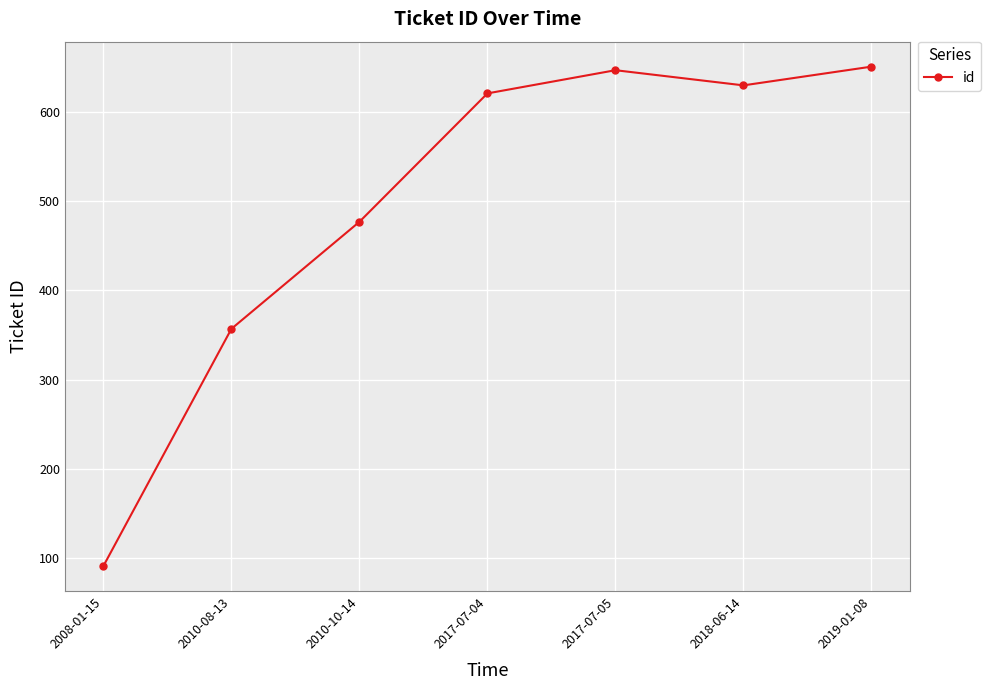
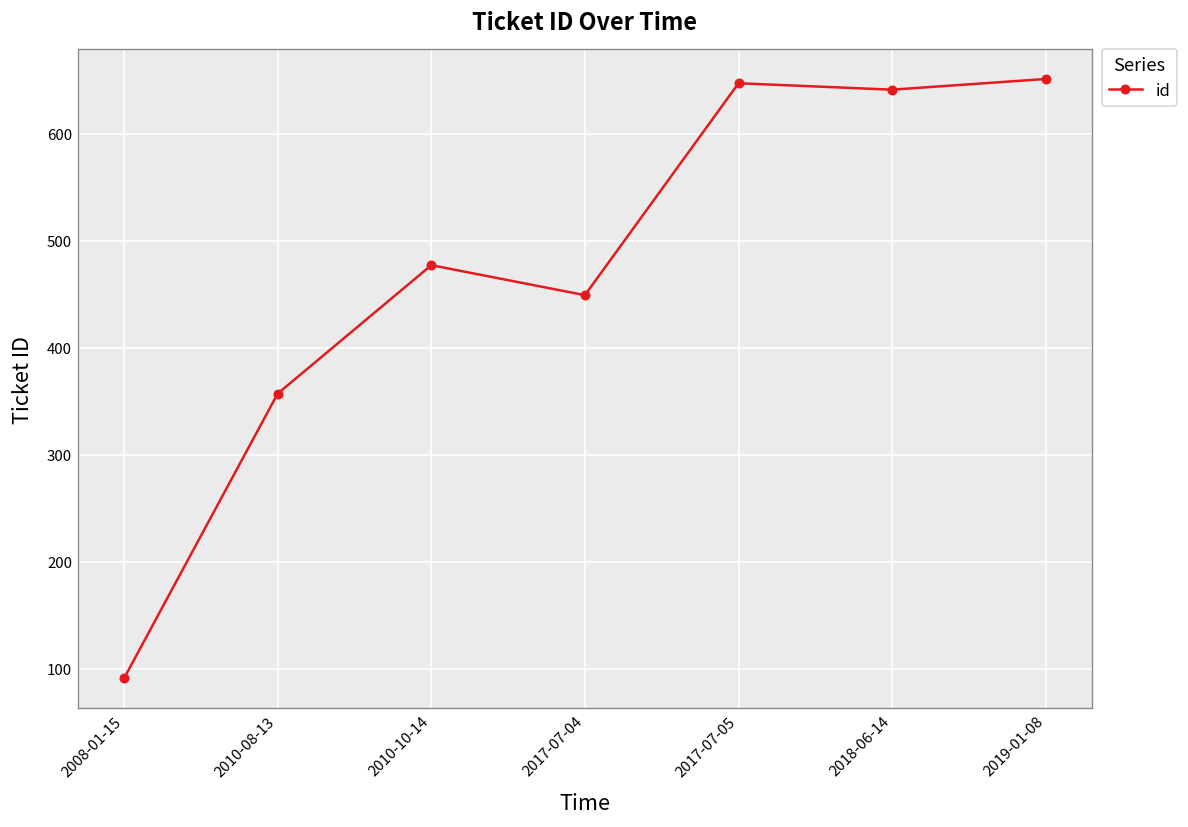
2017-07-04: 620 -> 450
2018-06-14: 630 -> 640
